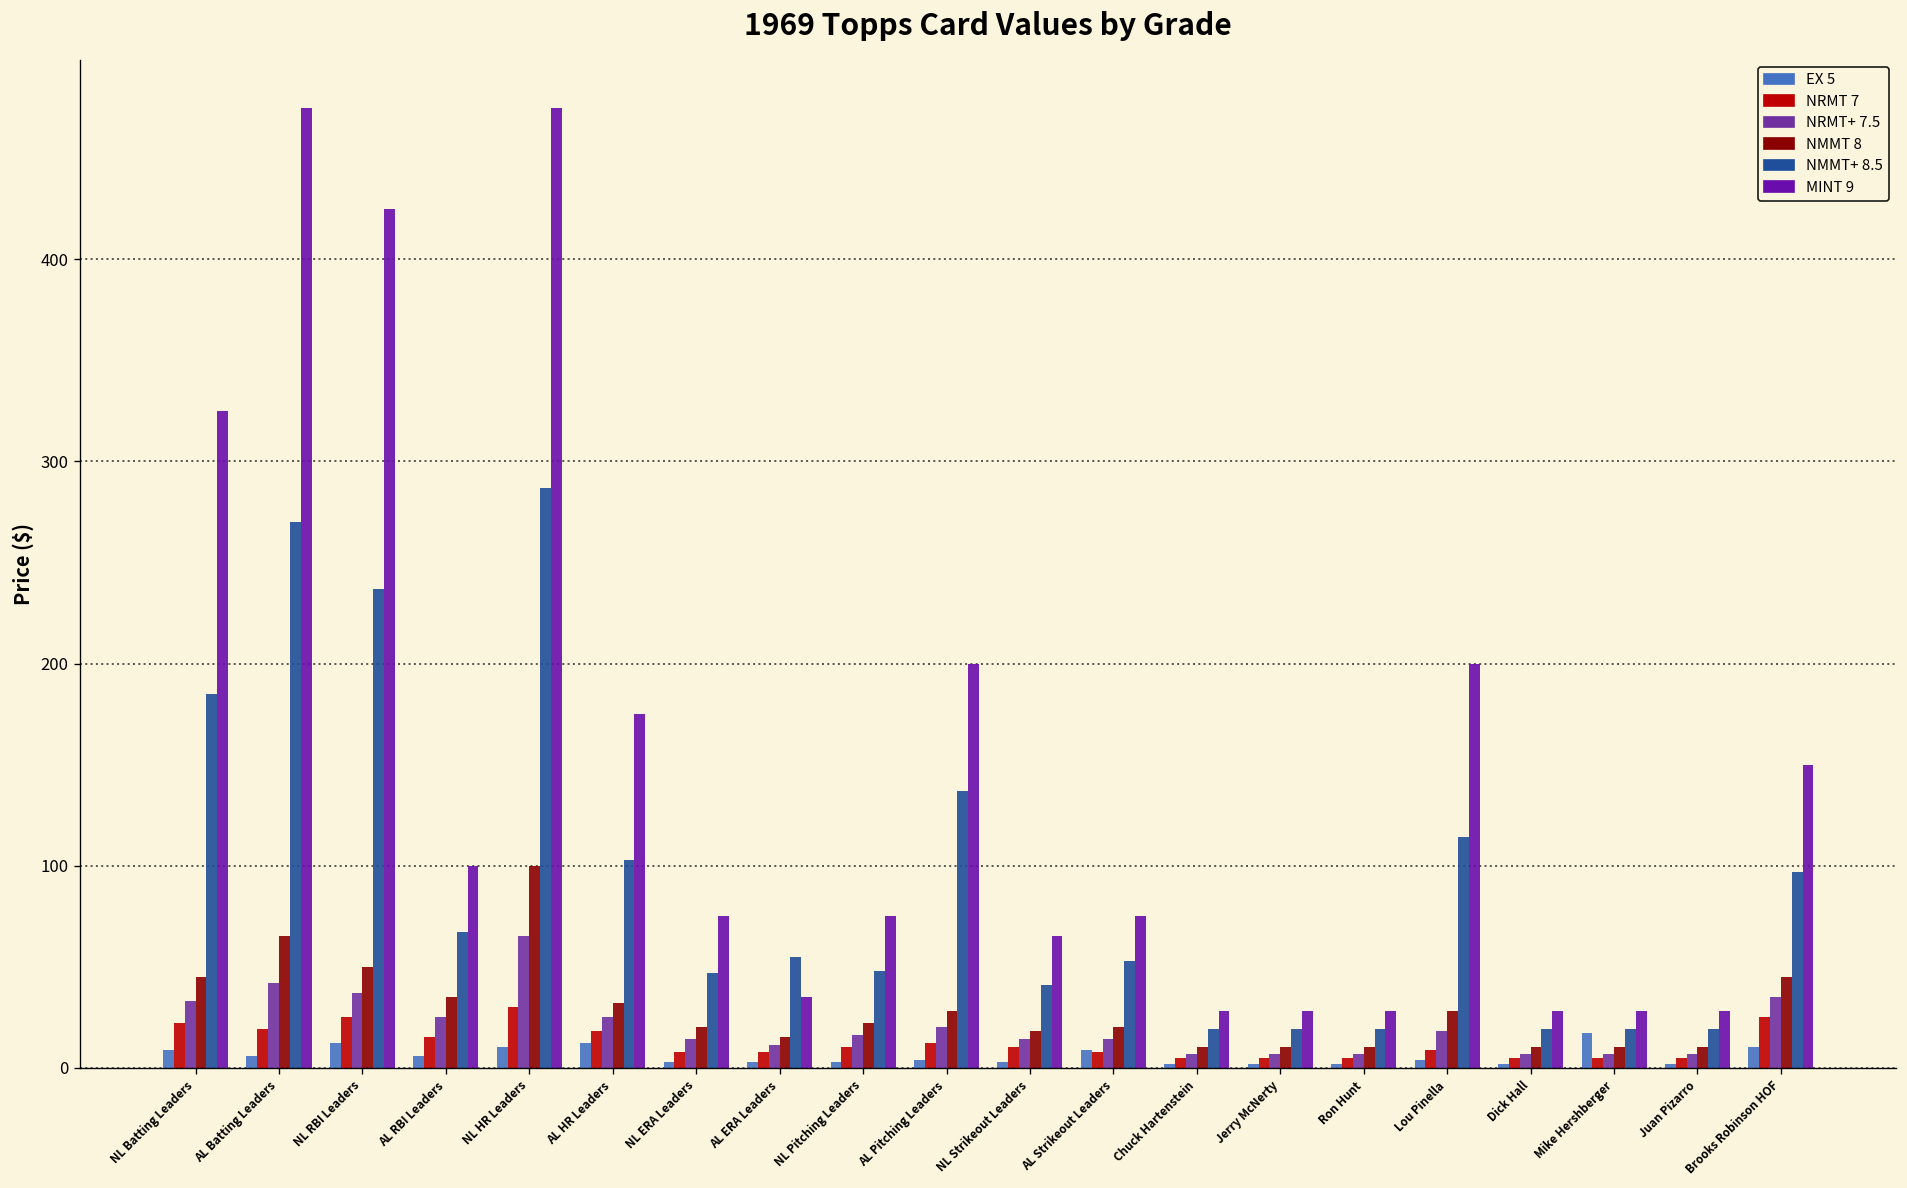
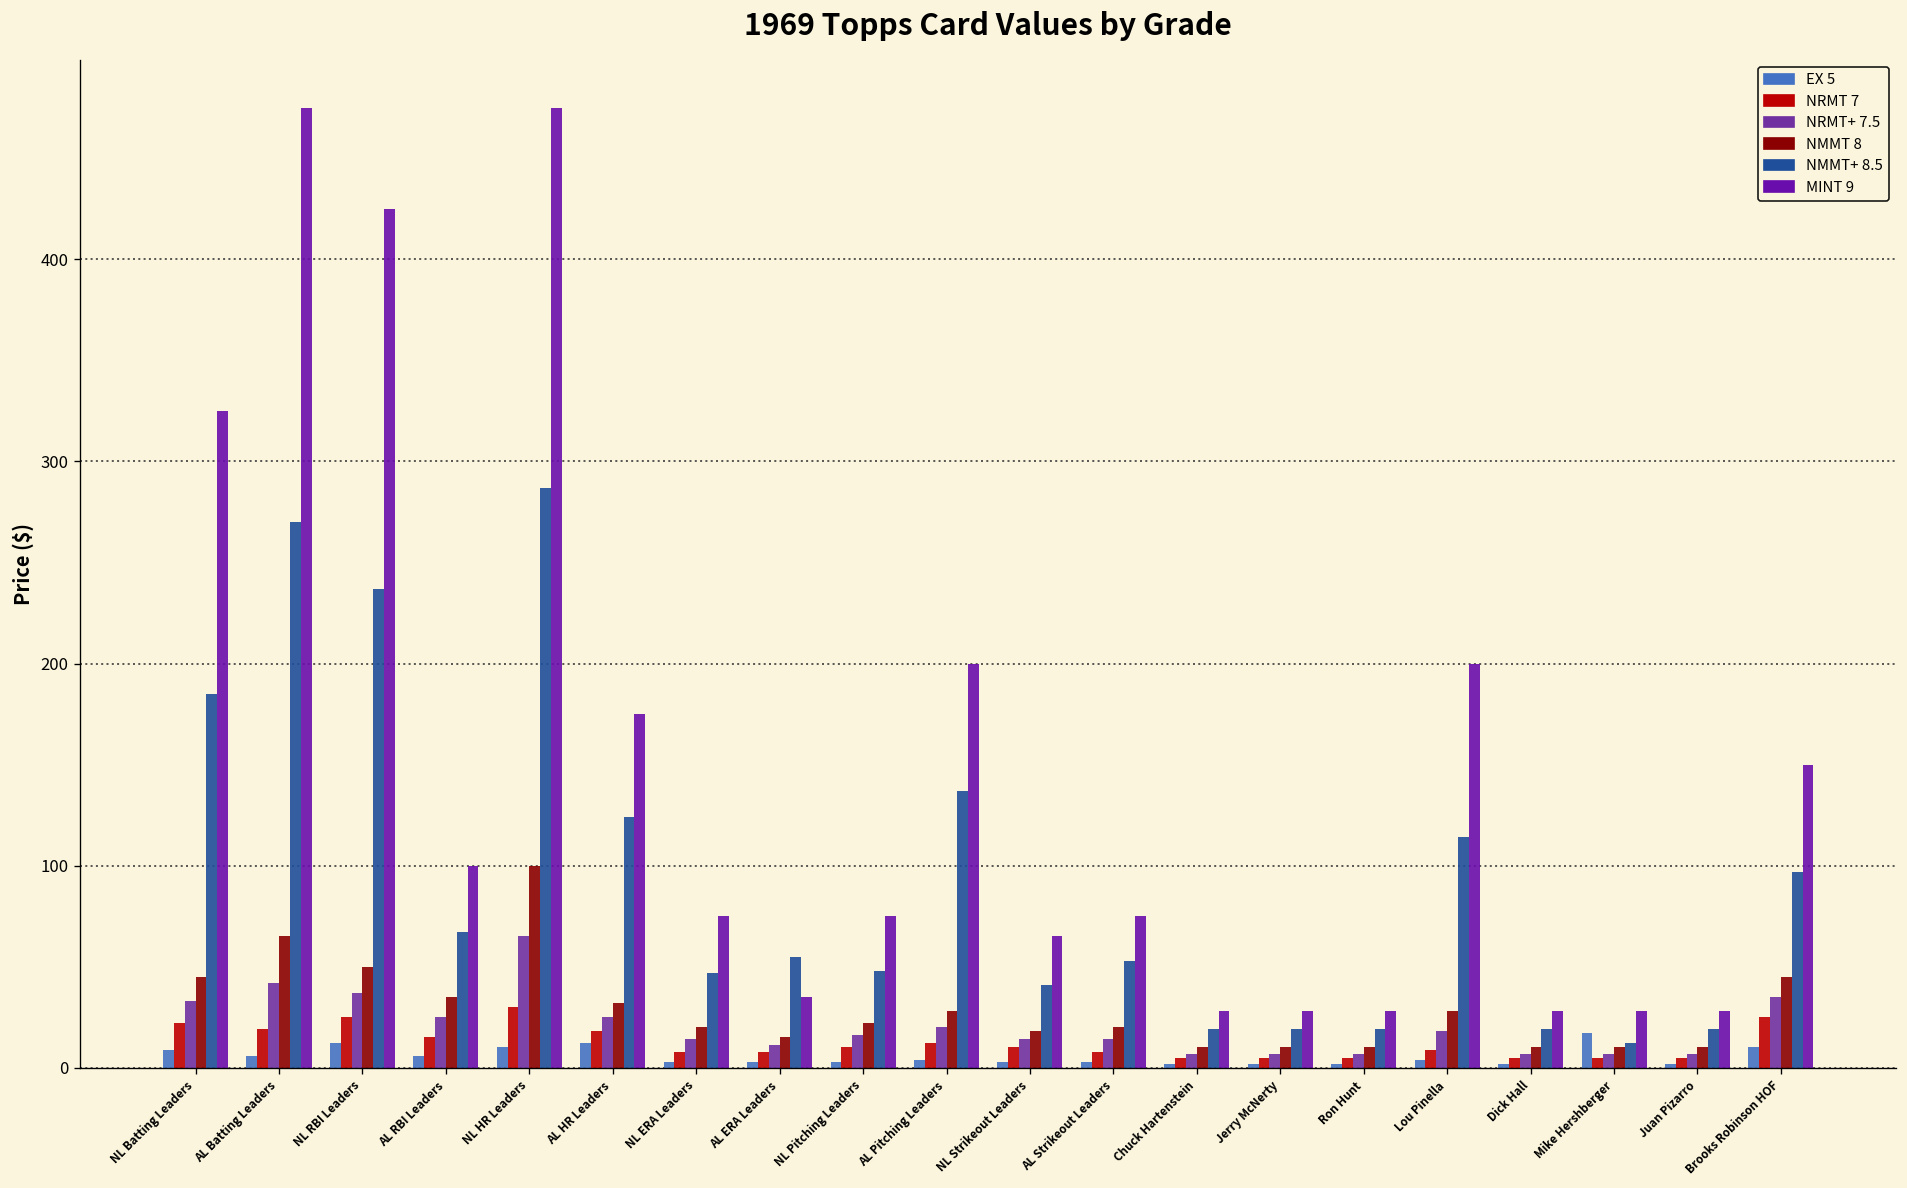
NMMT+ 8.5, AL HR Leaders: 103 -> 124
EX 5, AL Strikeout Leaders: 9 -> 3
NMMT+ 8.5, Mike Hershberger: 19 -> 12
